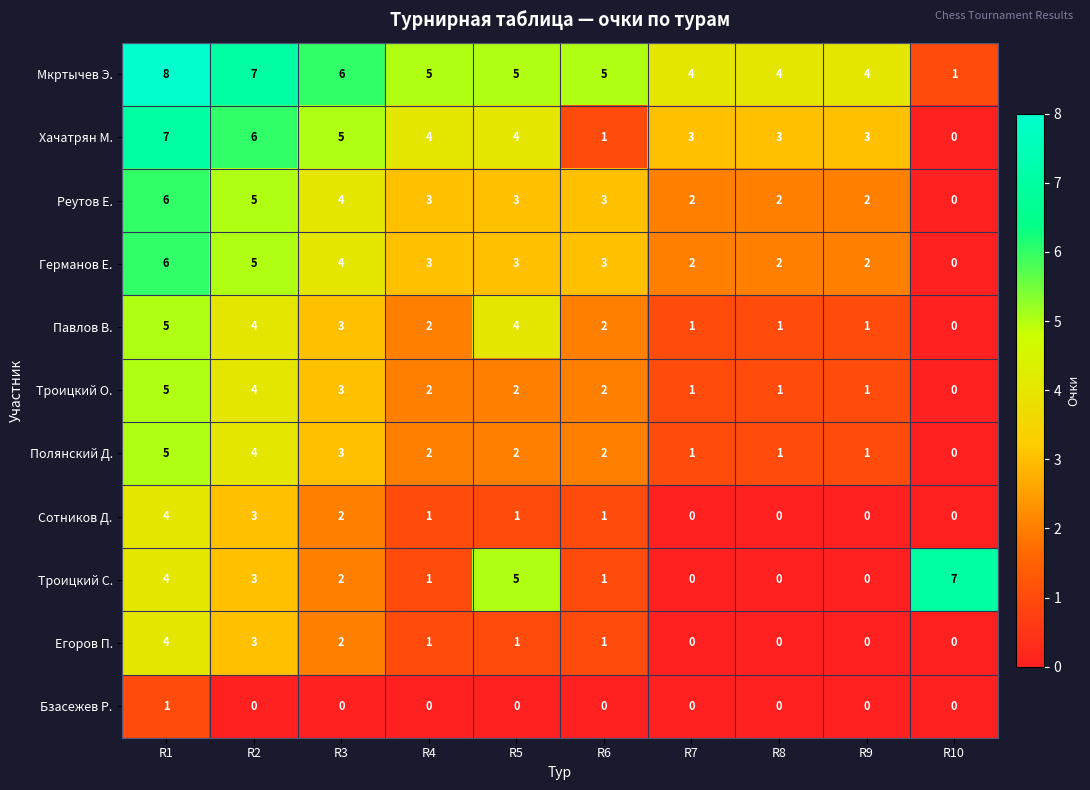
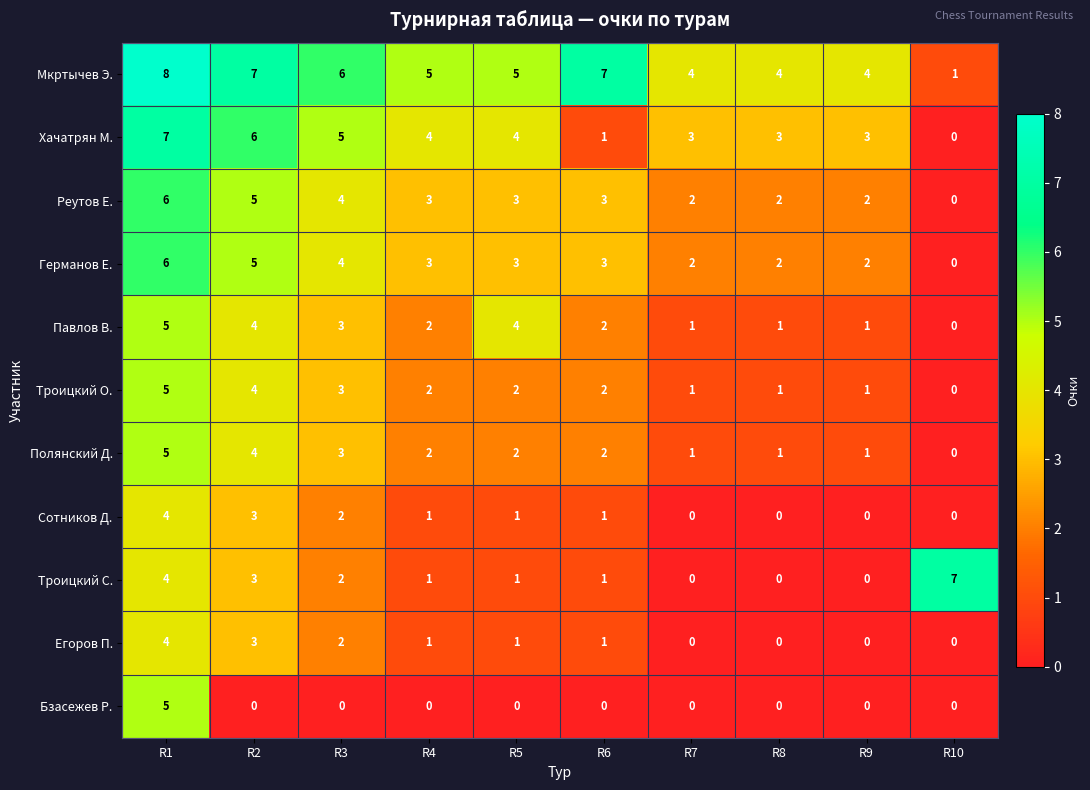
Мкртычев Э., R6: 5 -> 7
Троицкий С., R5: 5 -> 1
Бзасежев Р., R1: 1 -> 5
